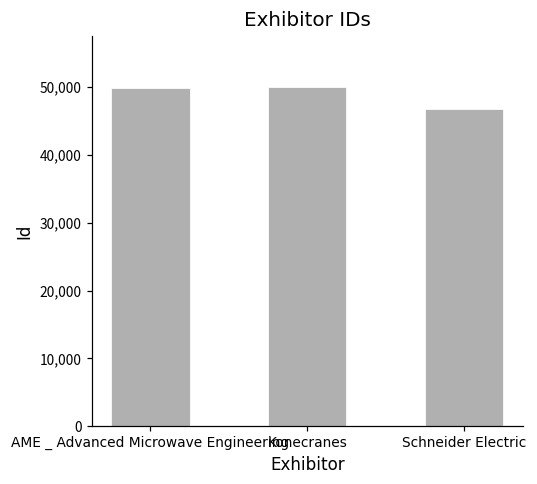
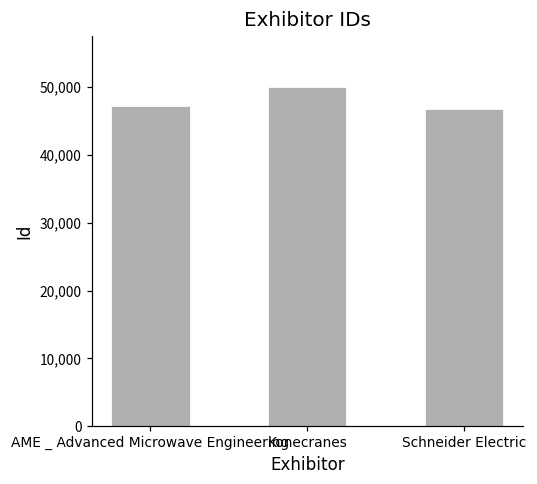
AME _ Advanced Microwave Engineering: 50,000 -> 47,000
